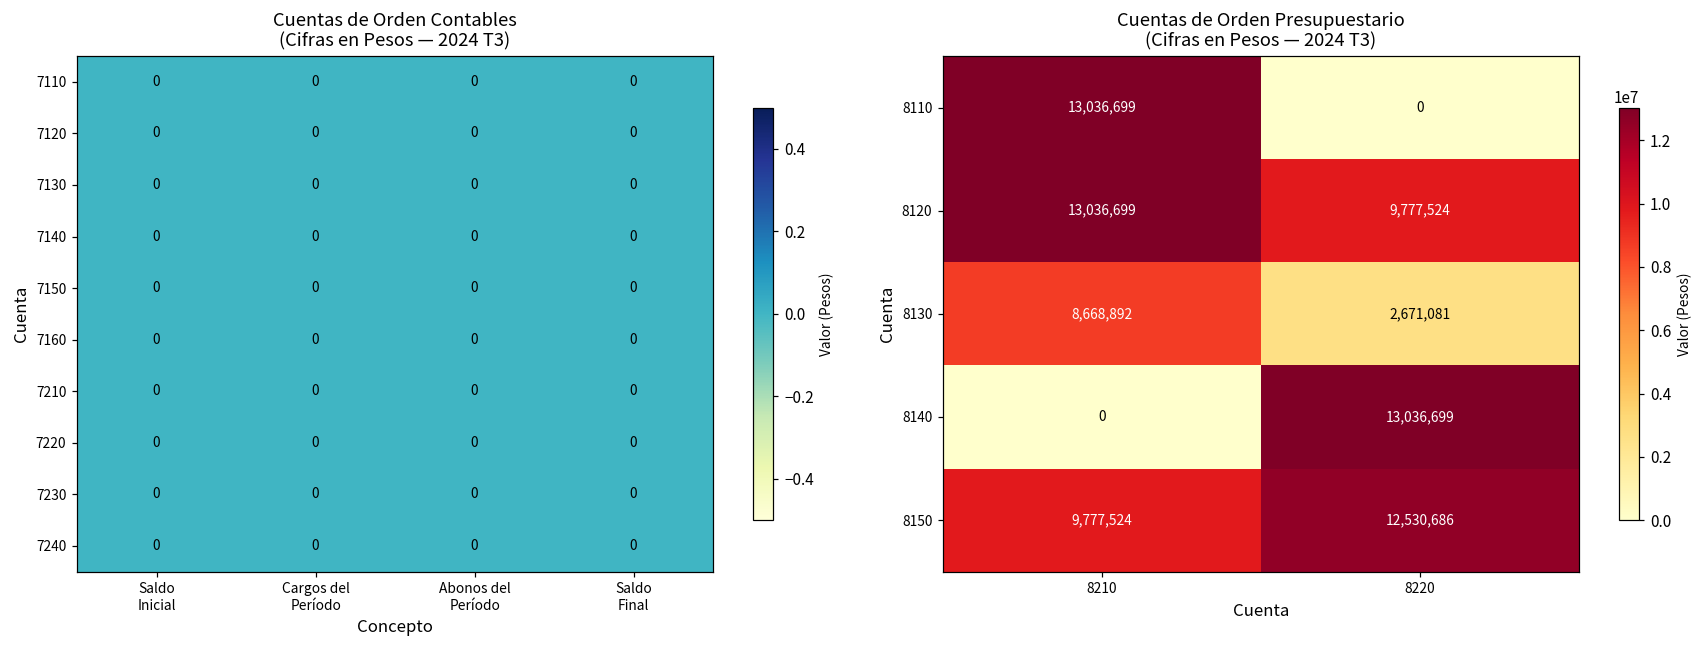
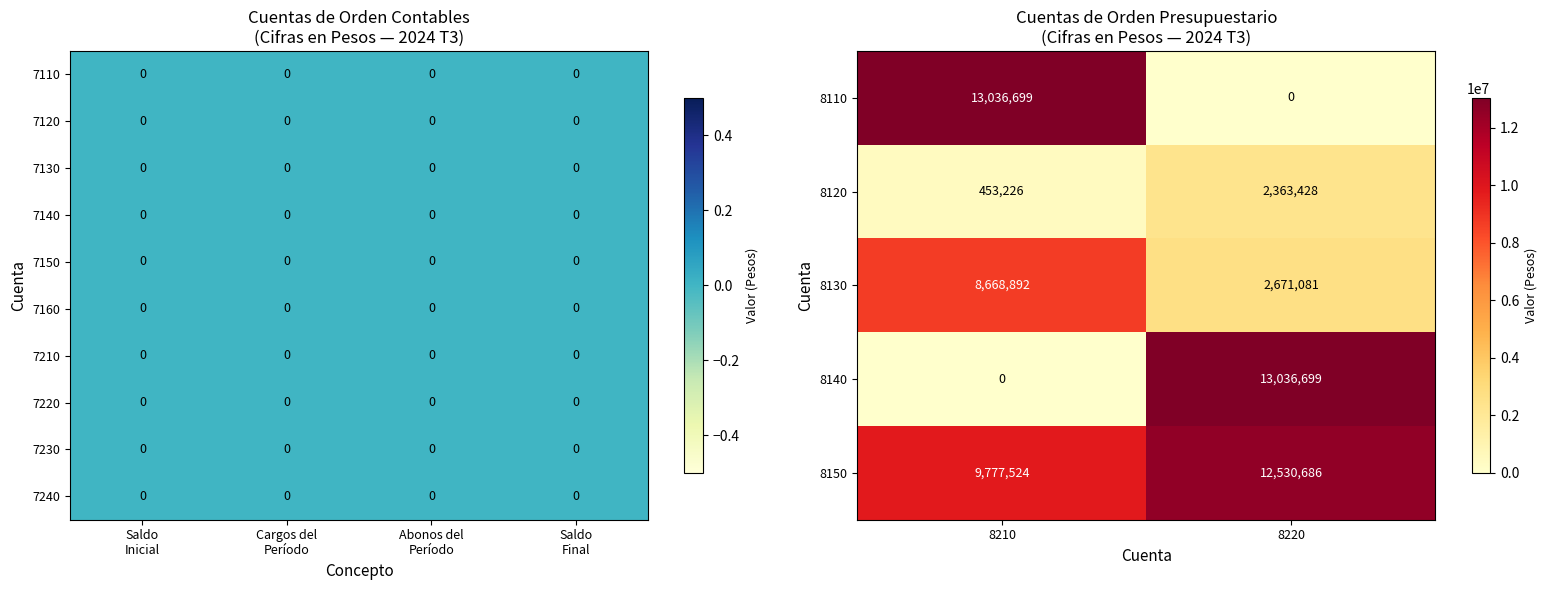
Cuentas de Orden Presupuestario (Cifras en Pesos — 2024 T3), 8120, 8210: 13,036,699 -> 453,226
Cuentas de Orden Presupuestario (Cifras en Pesos — 2024 T3), 8120, 8220: 9,777,524 -> 2,363,428
